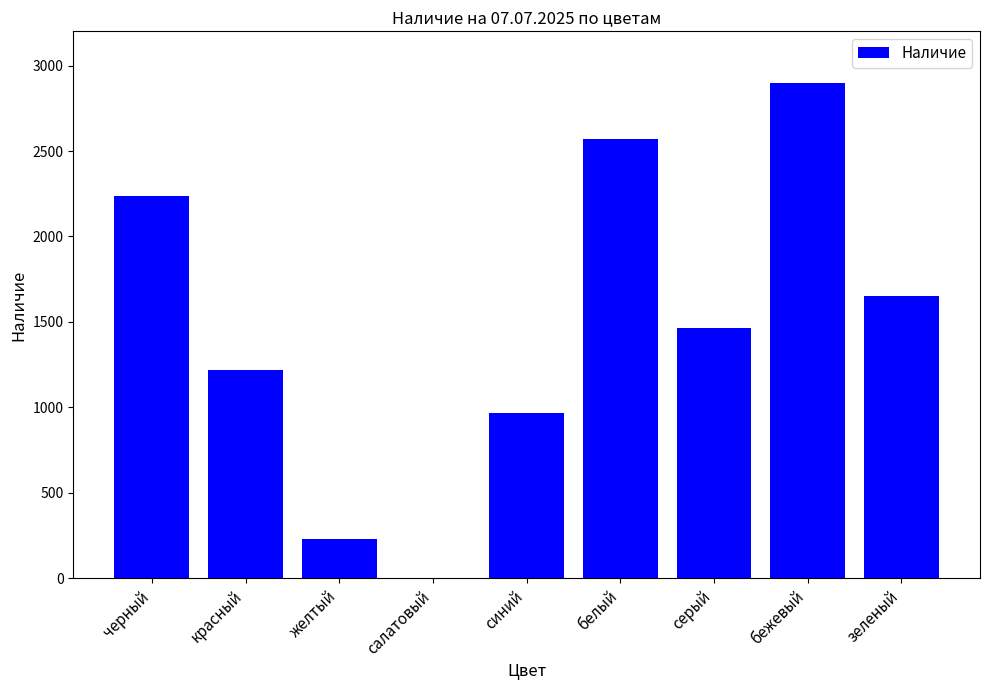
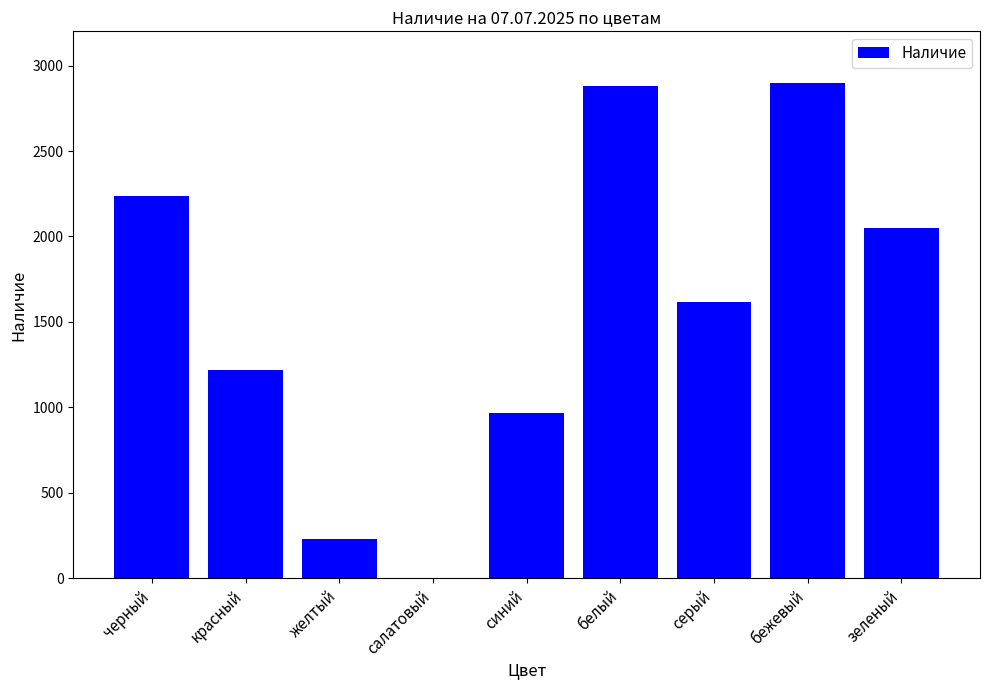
белый: 2570 -> 2880
серый: 1460 -> 1620
зеленый: 1650 -> 2050
